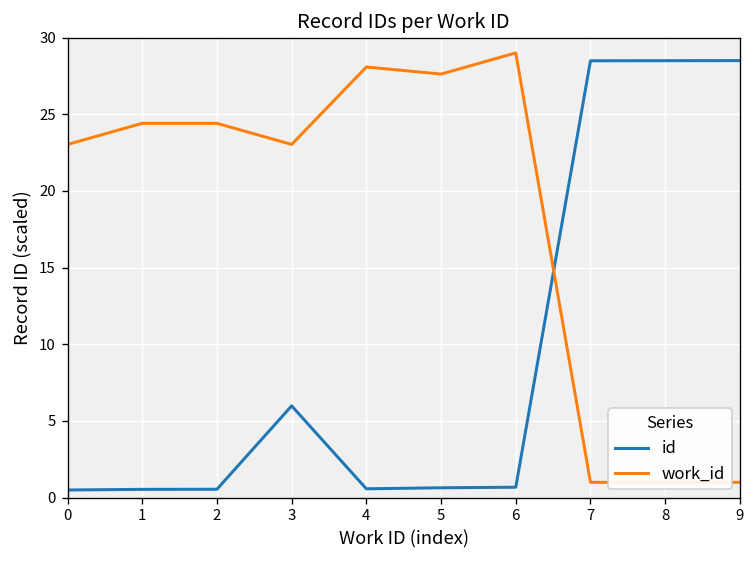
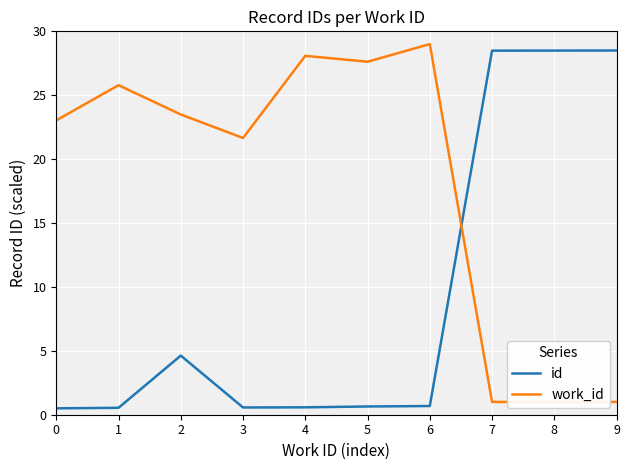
work_id, 1: 24.4 -> 25.8
id, 2: 0.5 -> 4.6
work_id, 2: 24.4 -> 23.5
id, 3: 6.0 -> 0.6
work_id, 3: 23.0 -> 21.7
